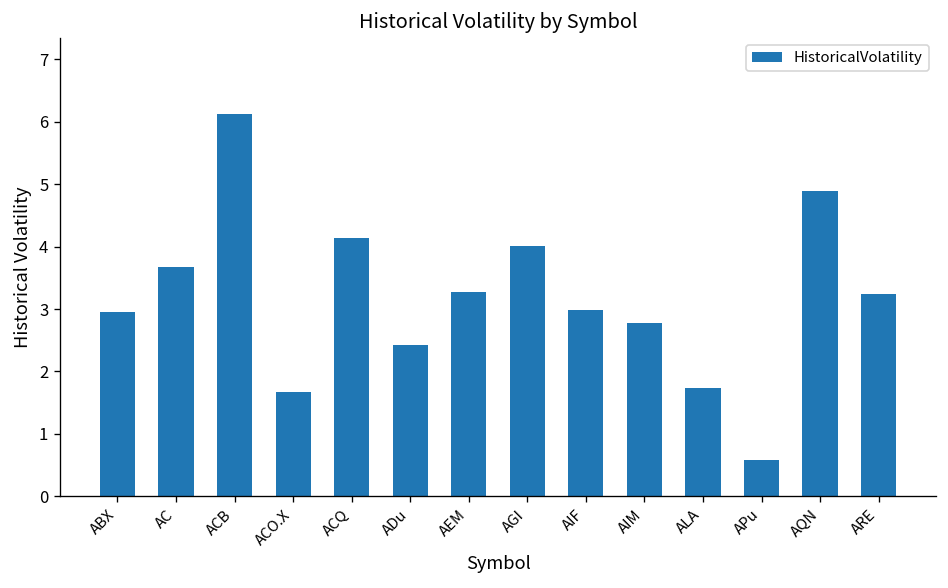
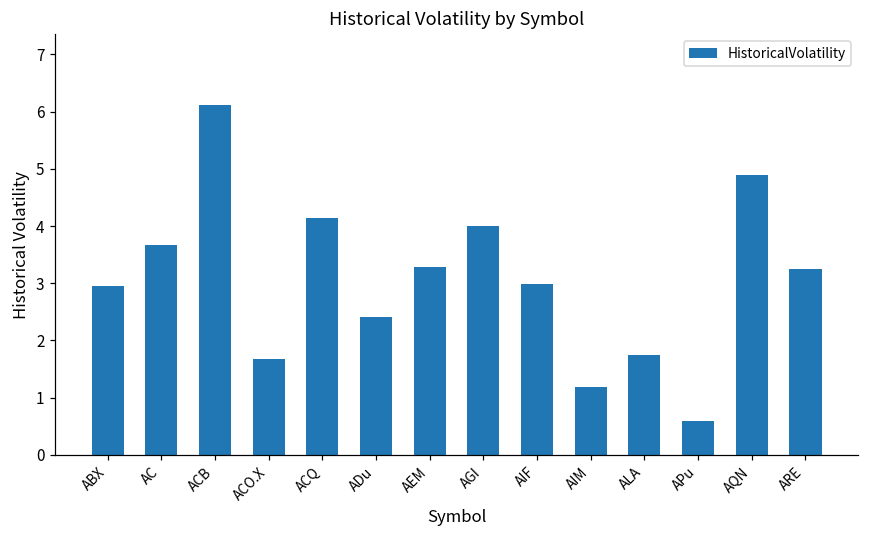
AIM: 2.8 -> 1.2
